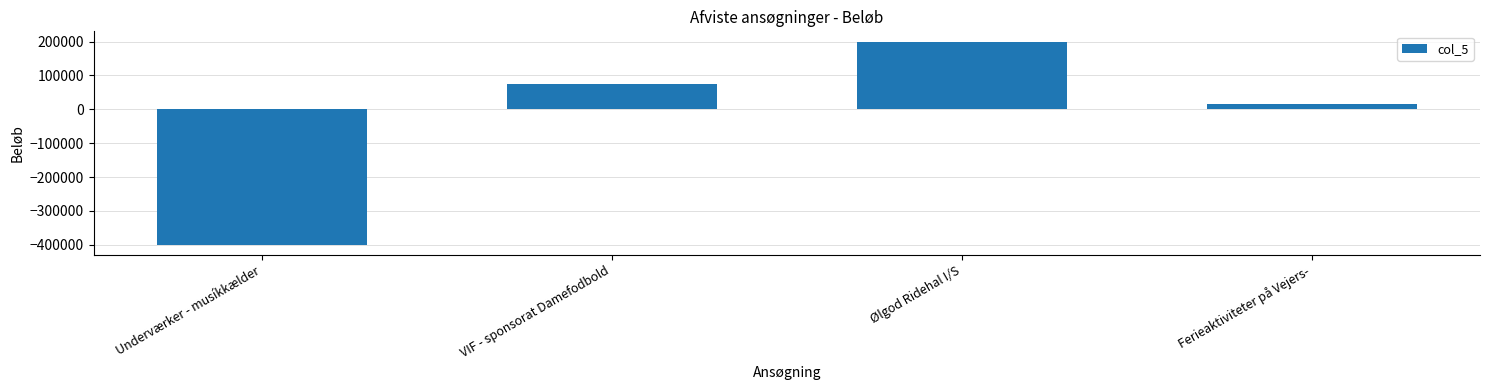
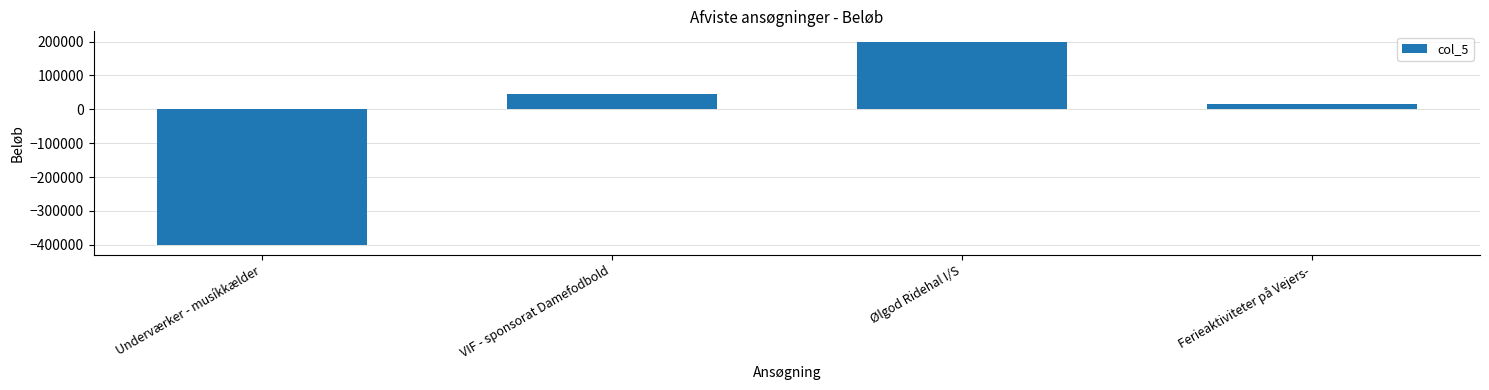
VIF - sponsorat Damefodbold: 80000 -> 50000
